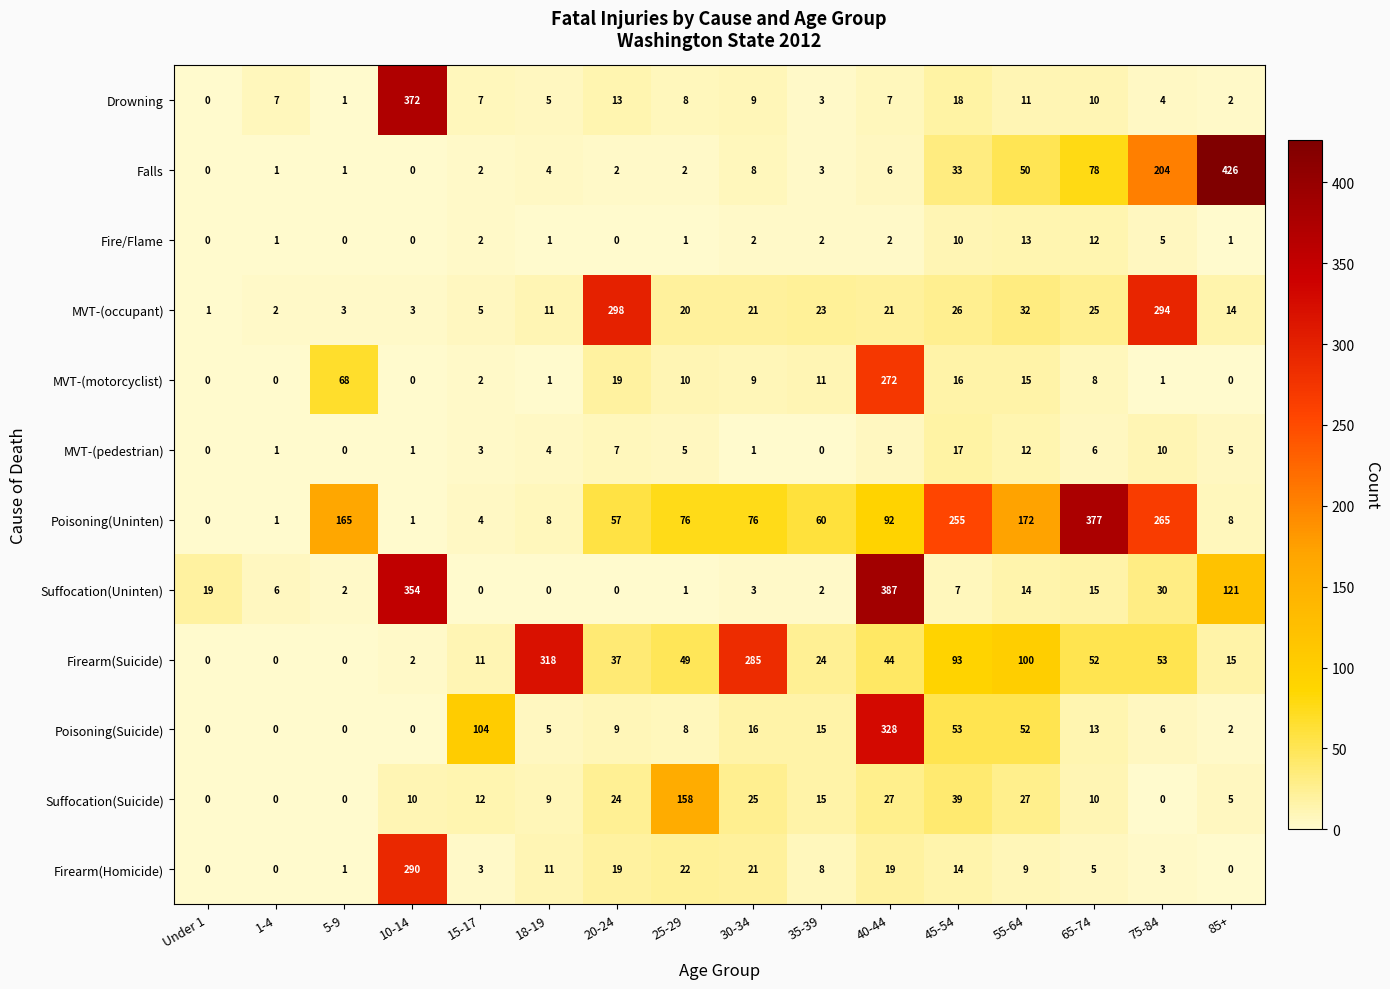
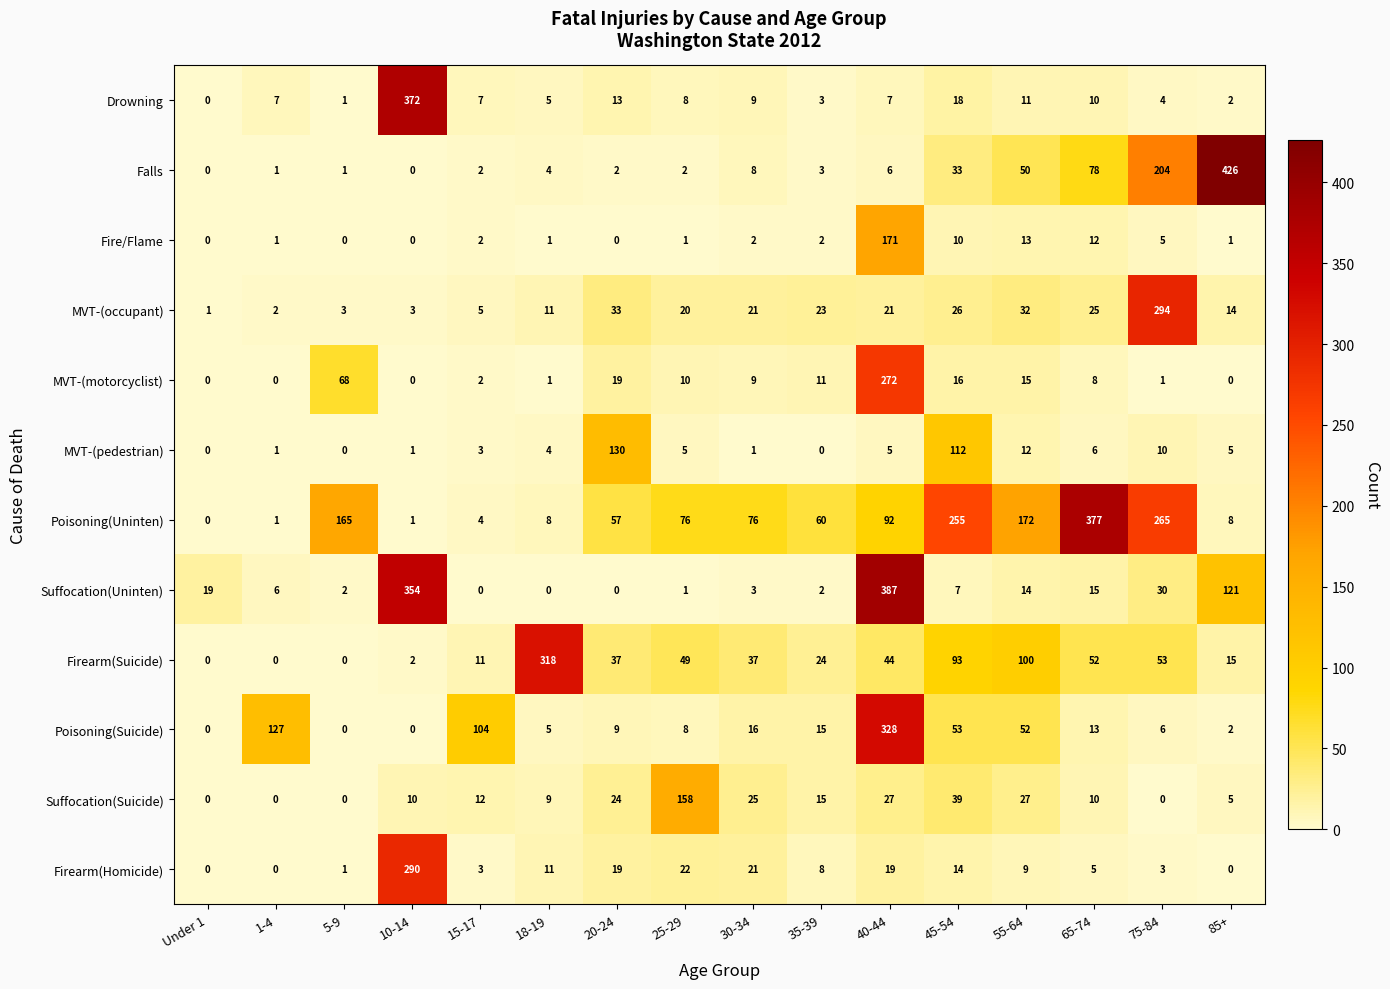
Fire/Flame, 40-44: 2 -> 171
MVT-(occupant), 20-24: 298 -> 33
MVT-(pedestrian), 20-24: 7 -> 130
MVT-(pedestrian), 45-54: 17 -> 112
Firearm(Suicide), 30-34: 285 -> 37
Poisoning(Suicide), 1-4: 0 -> 127
